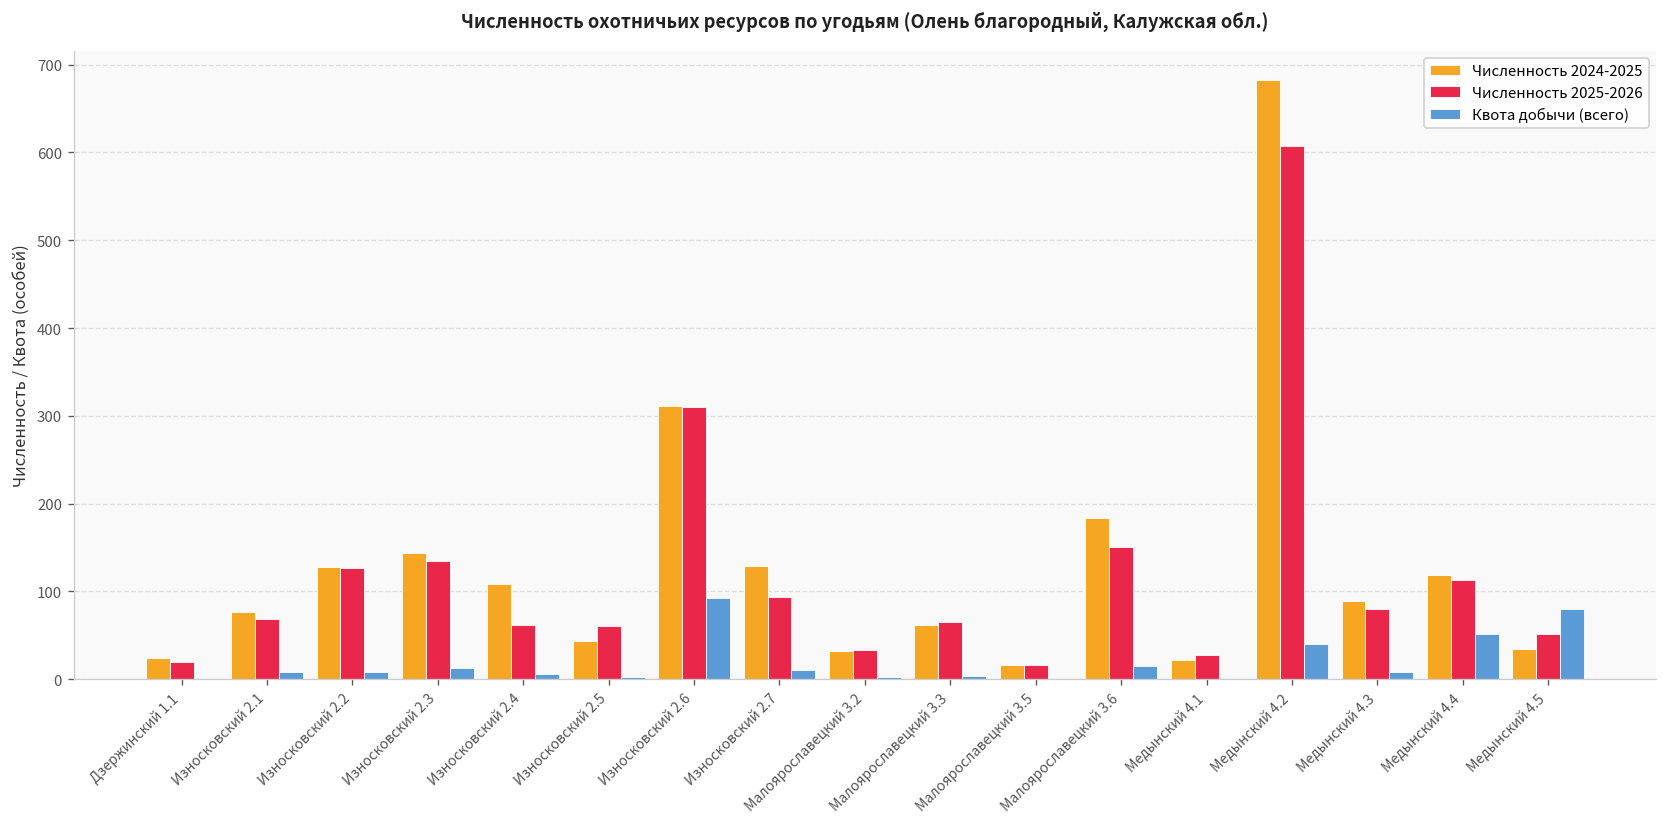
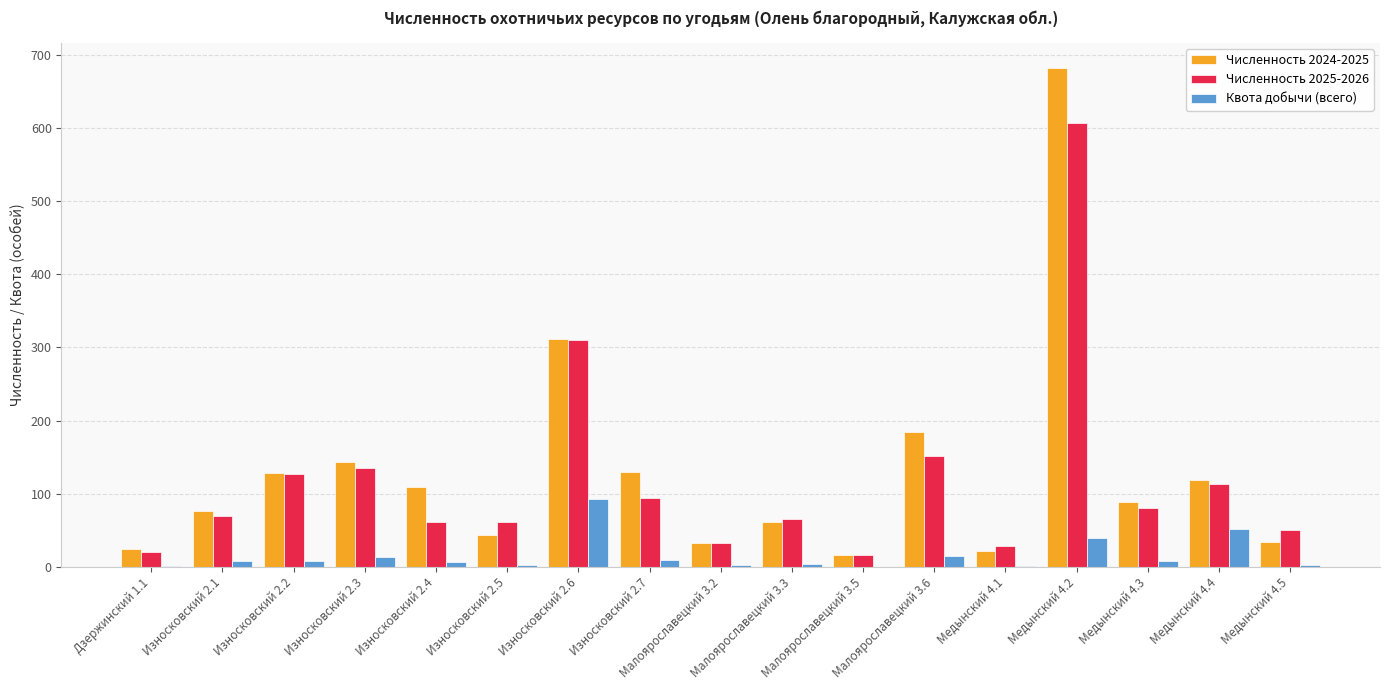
Квота добычи (всего), Медынский 4.5: 80 -> 0
